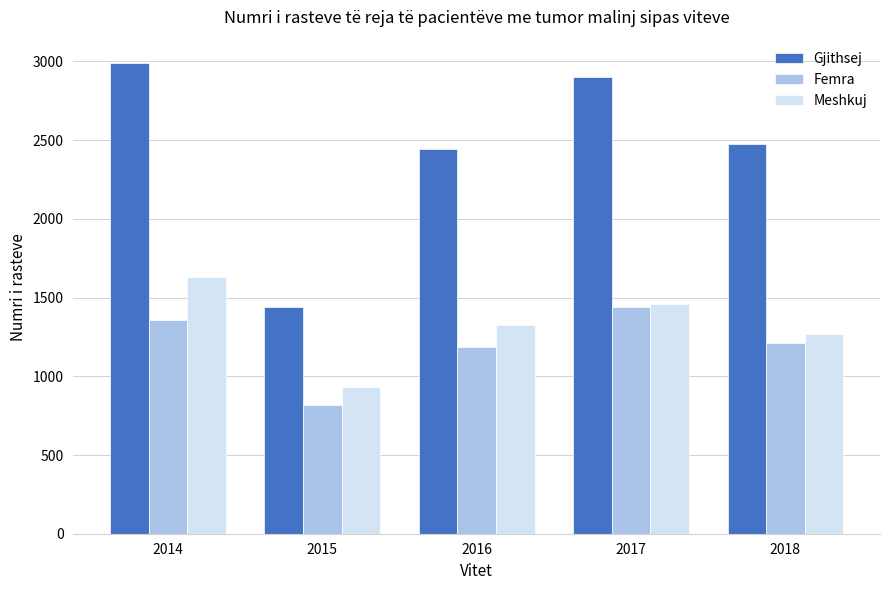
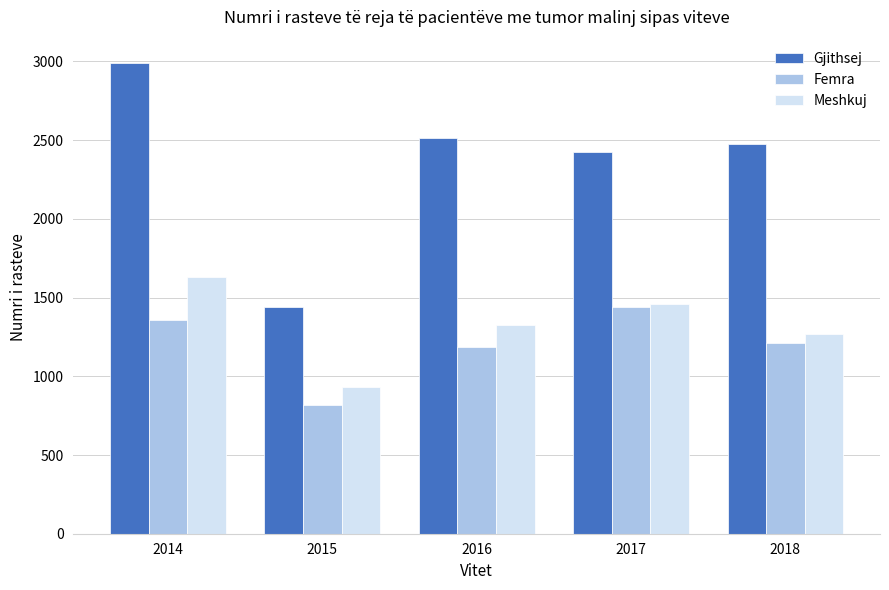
Gjithsej, 2016: 2440 -> 2510
Gjithsej, 2017: 2900 -> 2430
